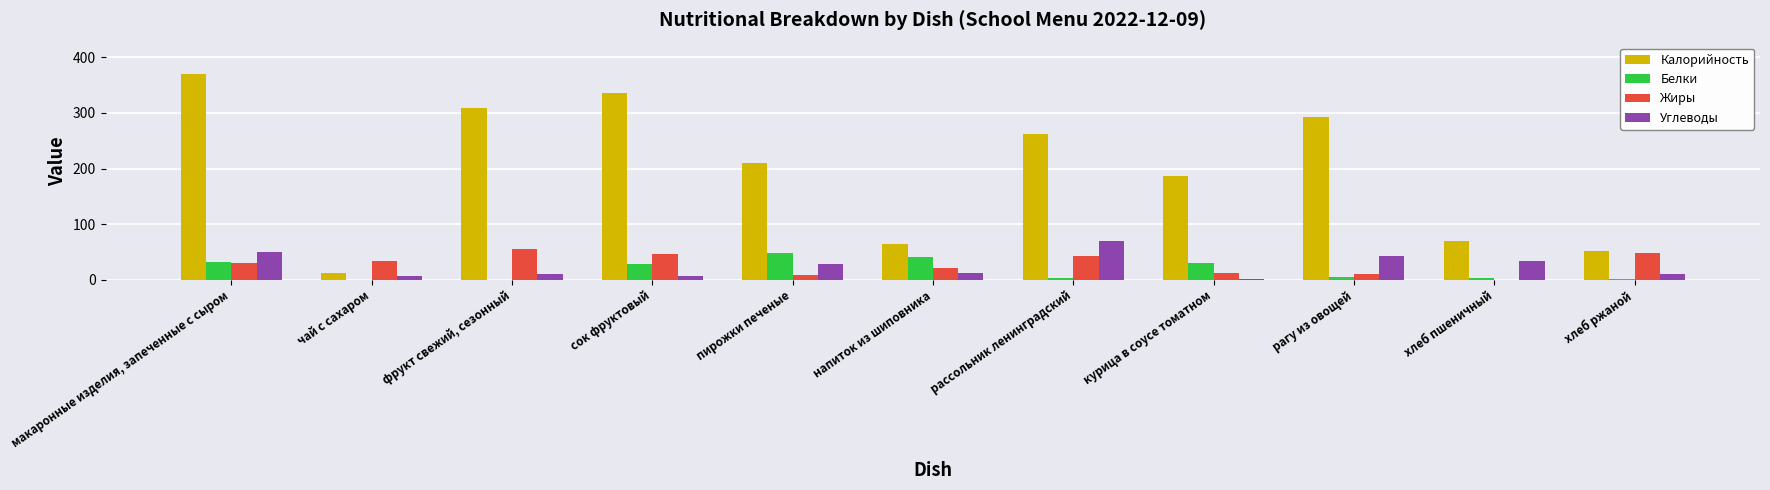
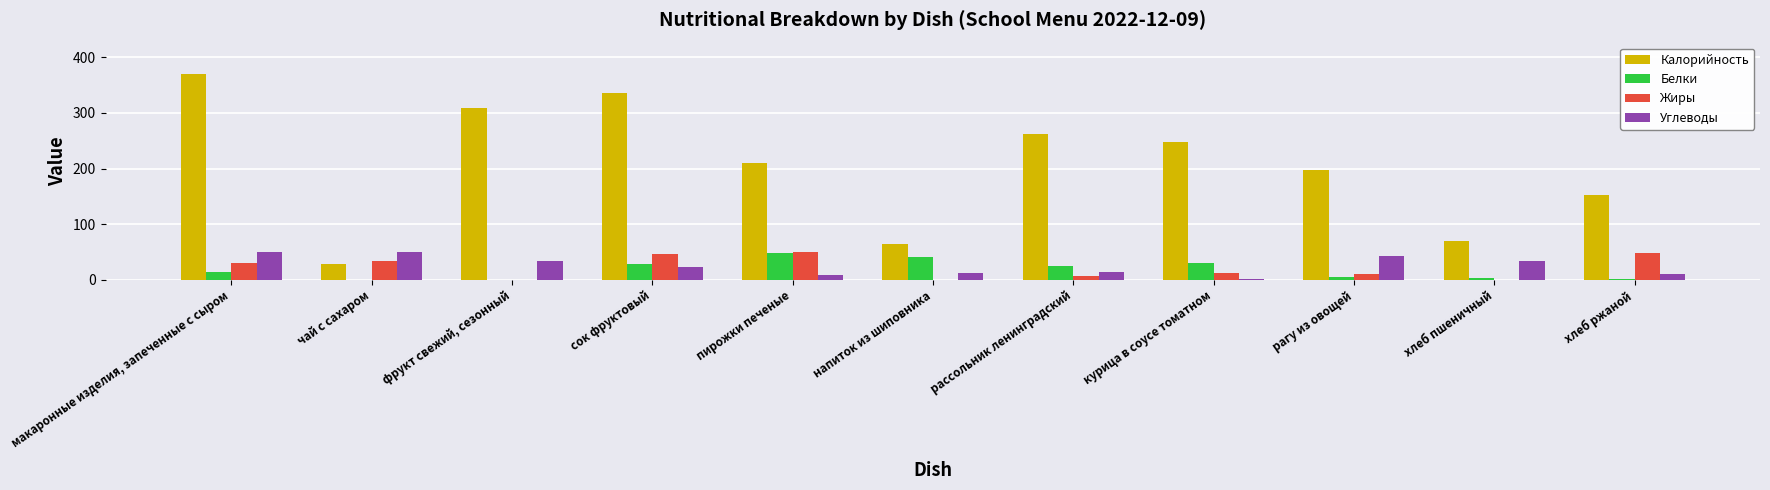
Белки, макаронные изделия, запеченные с сыром: 30 -> 10
Калорийность, чай с сахаром: 10 -> 30
Углеводы, чай с сахаром: 10 -> 50
Жиры, фрукт свежий, сезонный: 60 -> 0
Углеводы, фрукт свежий, сезонный: 10 -> 30
Углеводы, сок фруктовый: 10 -> 20
Жиры, пирожки печеные: 10 -> 50
Углеводы, пирожки печеные: 30 -> 10
Жиры, напиток из шиповника: 20 -> 0
Белки, рассольник ленинградский: 0 -> 30
Жиры, рассольник ленинградский: 40 -> 10
Углеводы, рассольник ленинградский: 70 -> 10
Калорийность, курица в соусе томатном: 190 -> 250
Калорийность, рагу из овощей: 290 -> 200
Калорийность, хлеб ржаной: 50 -> 150
